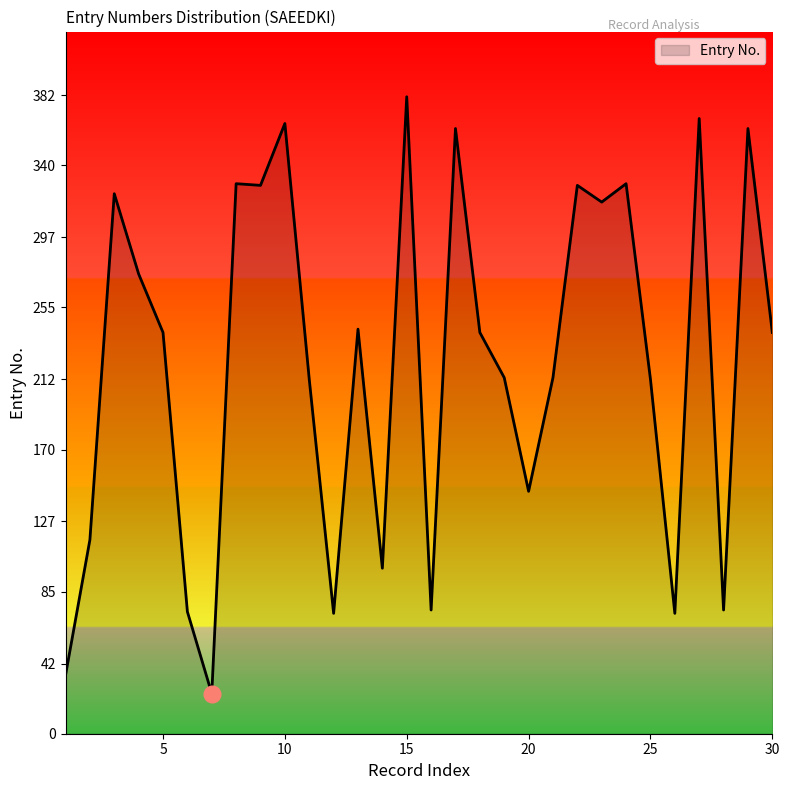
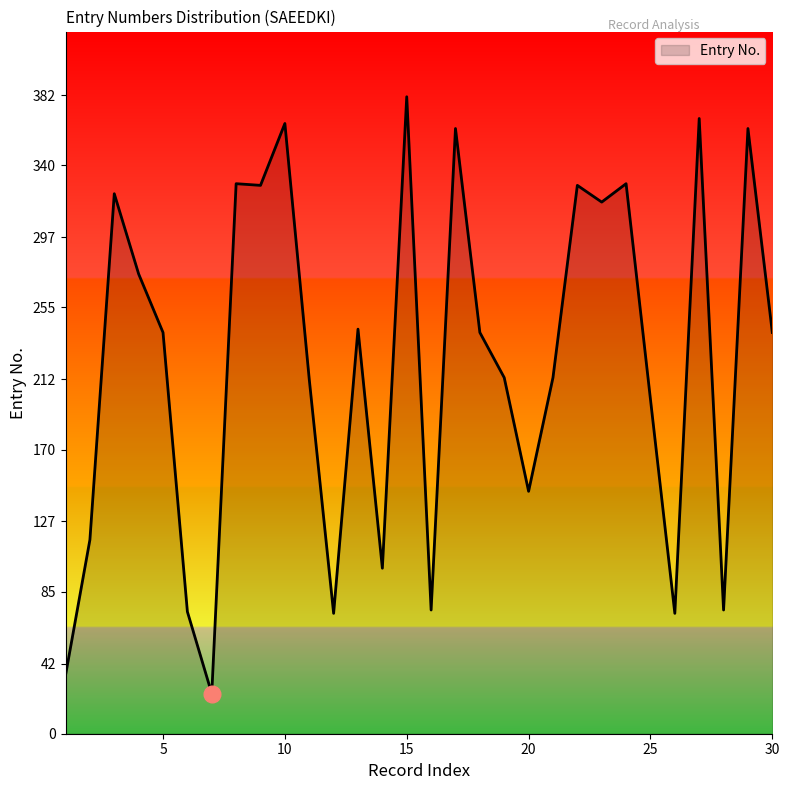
Entry No., 25: 212 -> 200
